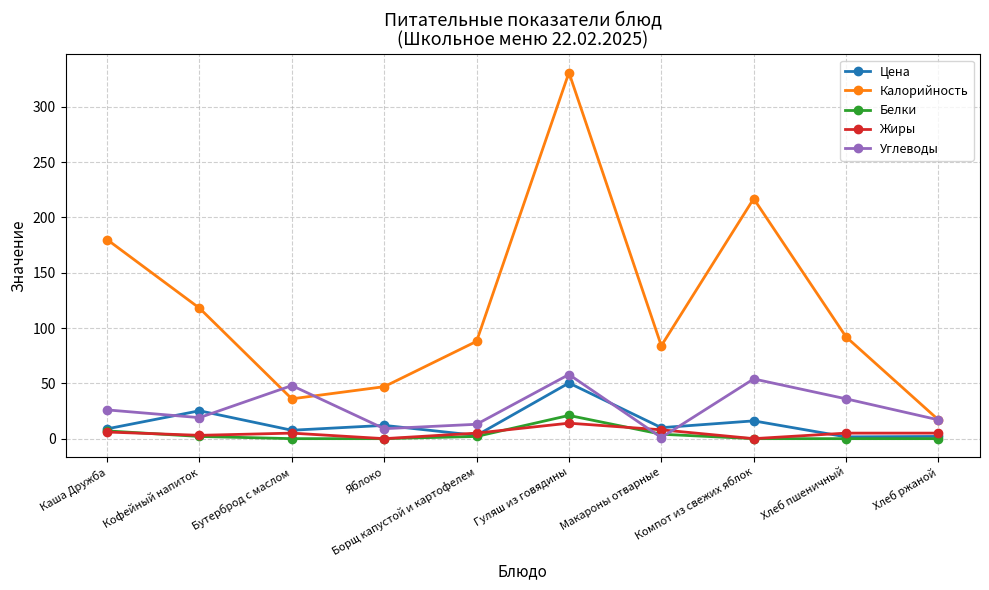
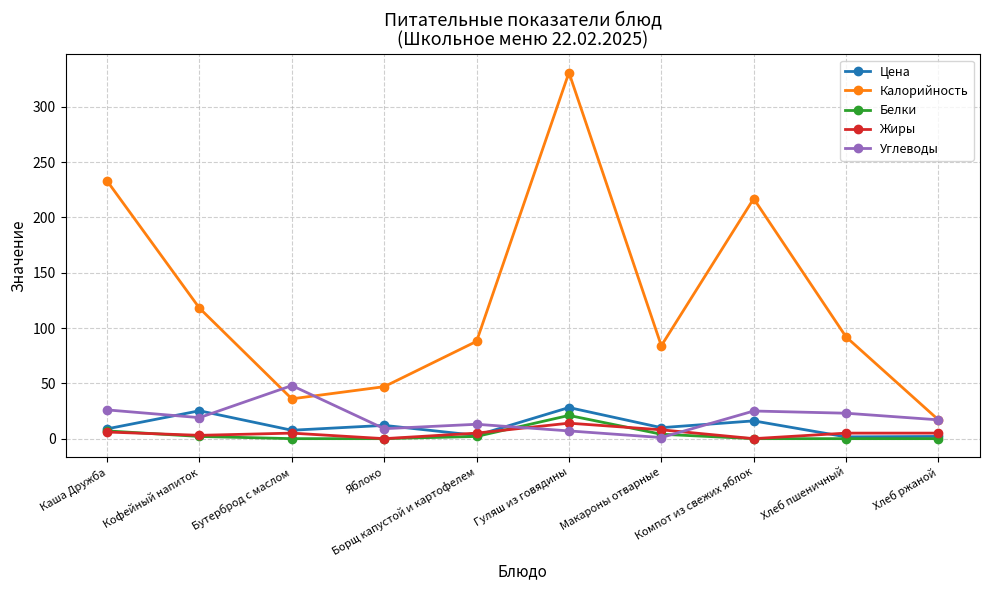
Калорийность, Каша Дружба: 180 -> 233
Цена, Гуляш из говядины: 50 -> 28
Углеводы, Гуляш из говядины: 58 -> 7
Углеводы, Компот из свежих яблок: 54 -> 25
Углеводы, Хлеб пшеничный: 36 -> 23
